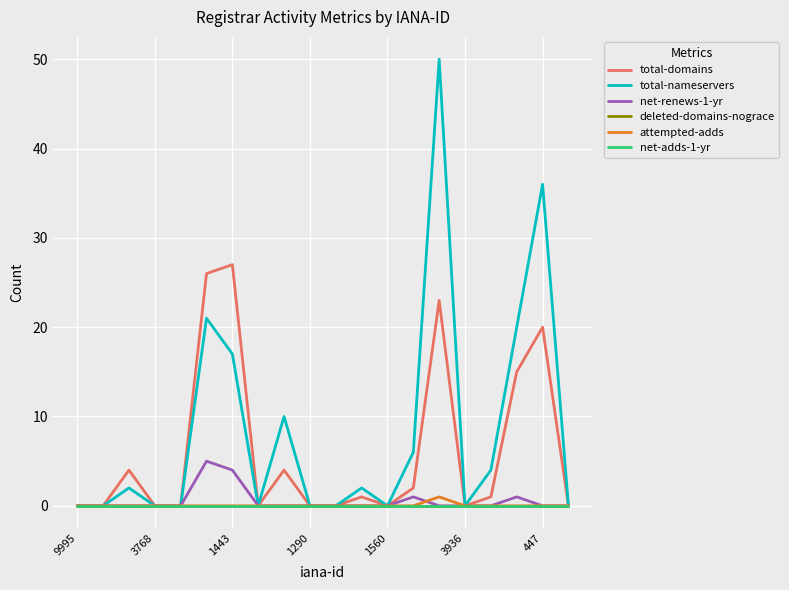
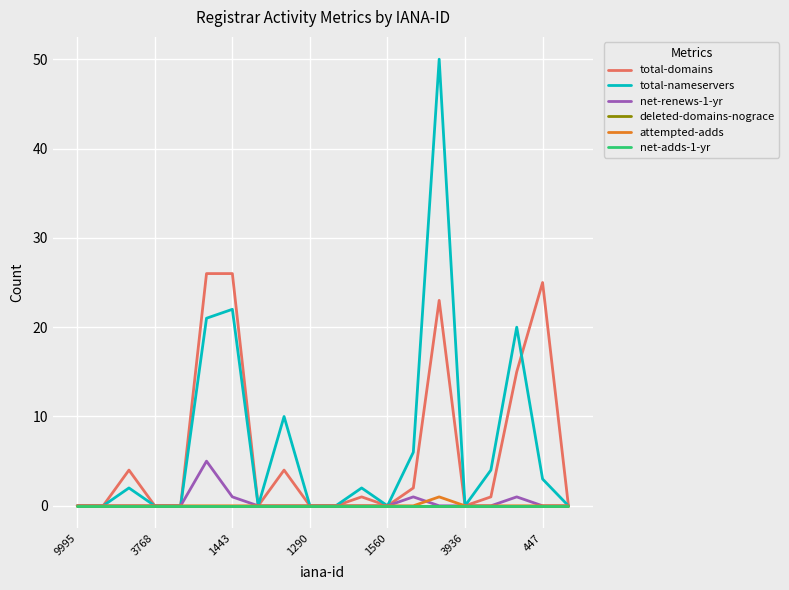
total-domains, 1443: 27 -> 26
total-nameservers, 1443: 17 -> 22
net-renews-1-yr, 1443: 4 -> 1
total-domains, 447: 20 -> 25
total-nameservers, 447: 36 -> 3
